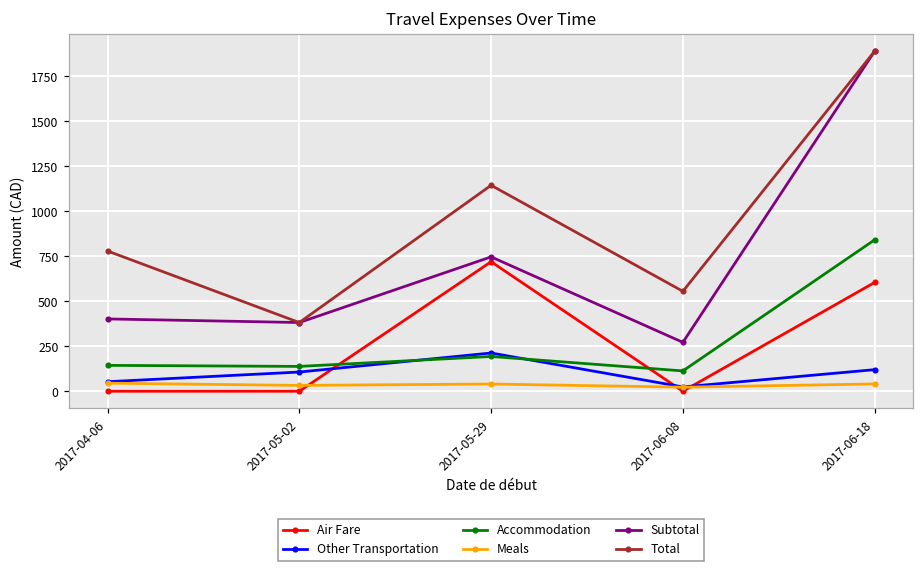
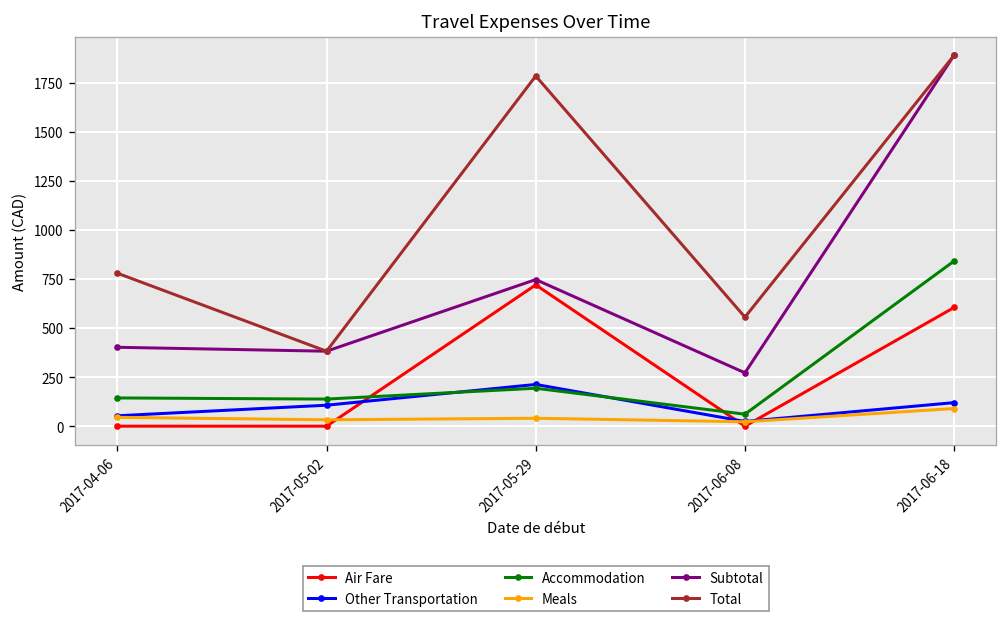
Total, 2017-05-29: 1140 -> 1780
Accommodation, 2017-06-08: 110 -> 60
Meals, 2017-06-18: 40 -> 90
